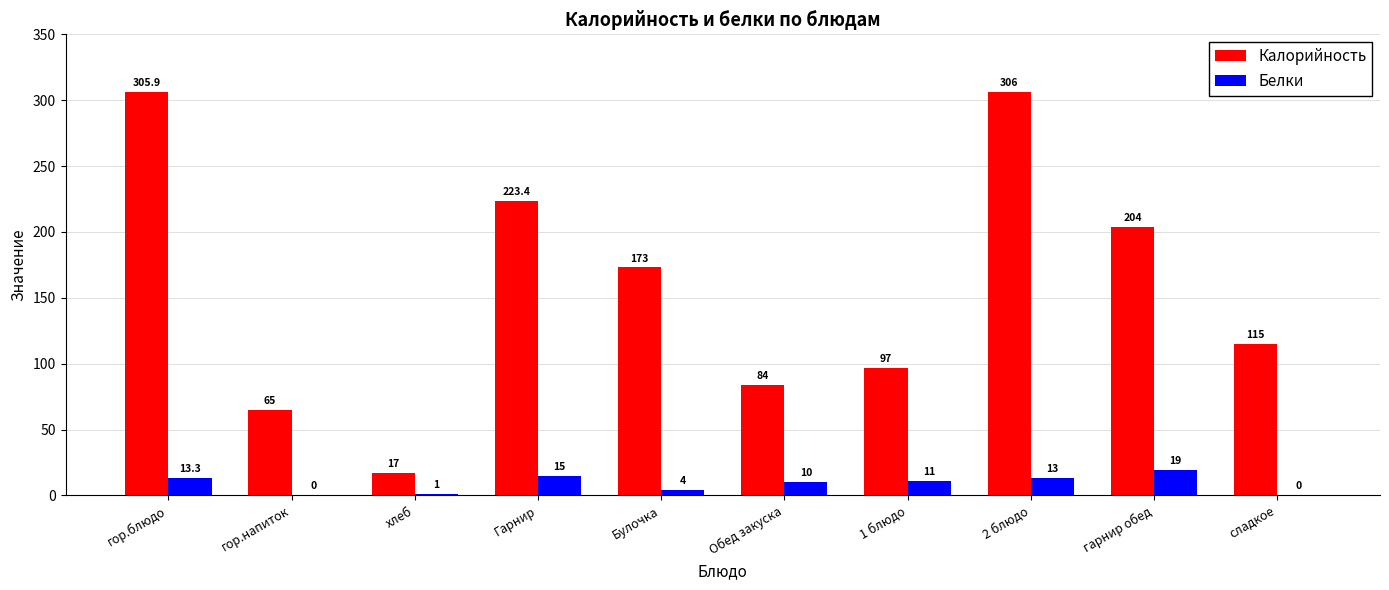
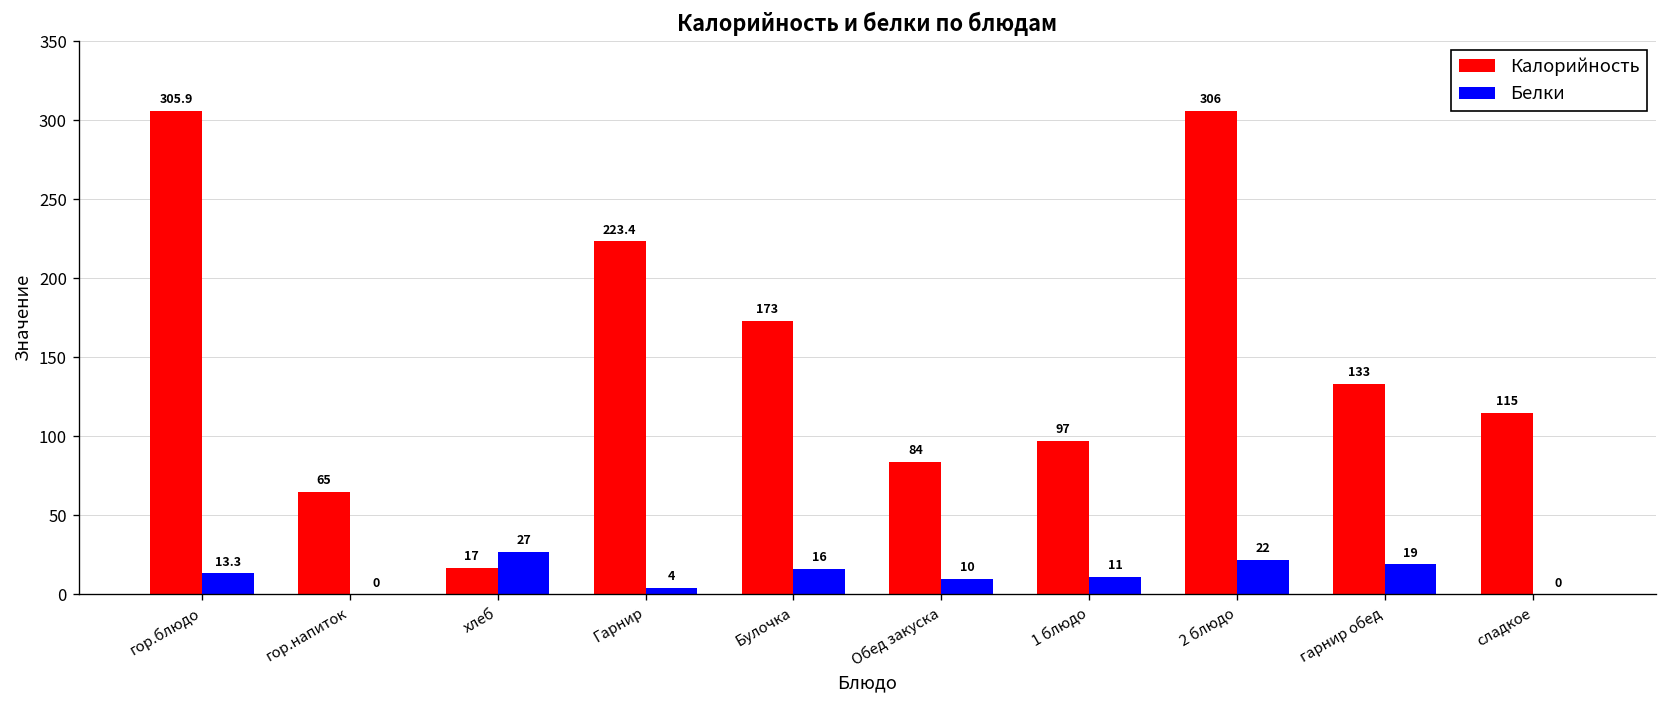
Белки, хлеб: 1 -> 27
Белки, Гарнир: 15 -> 4
Белки, Булочка: 4 -> 16
Белки, 2 блюдо: 13 -> 22
Калорийность, гарнир обед: 204 -> 133
